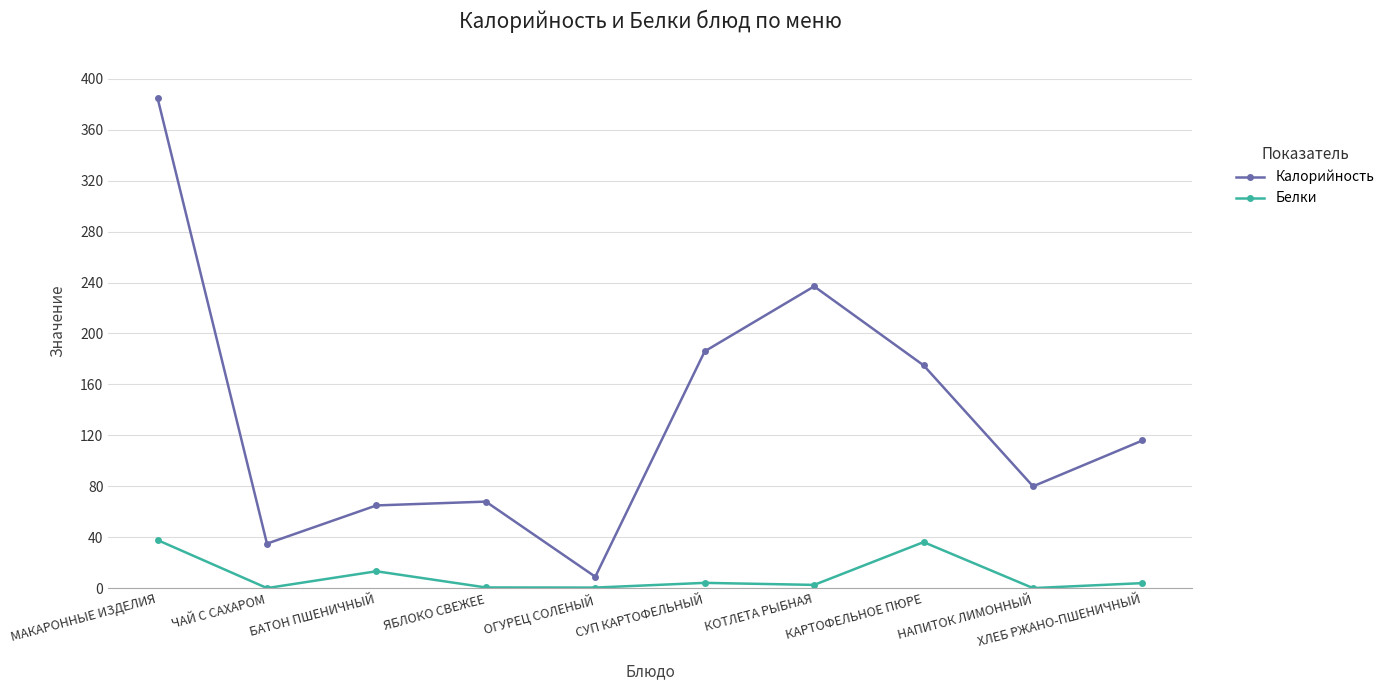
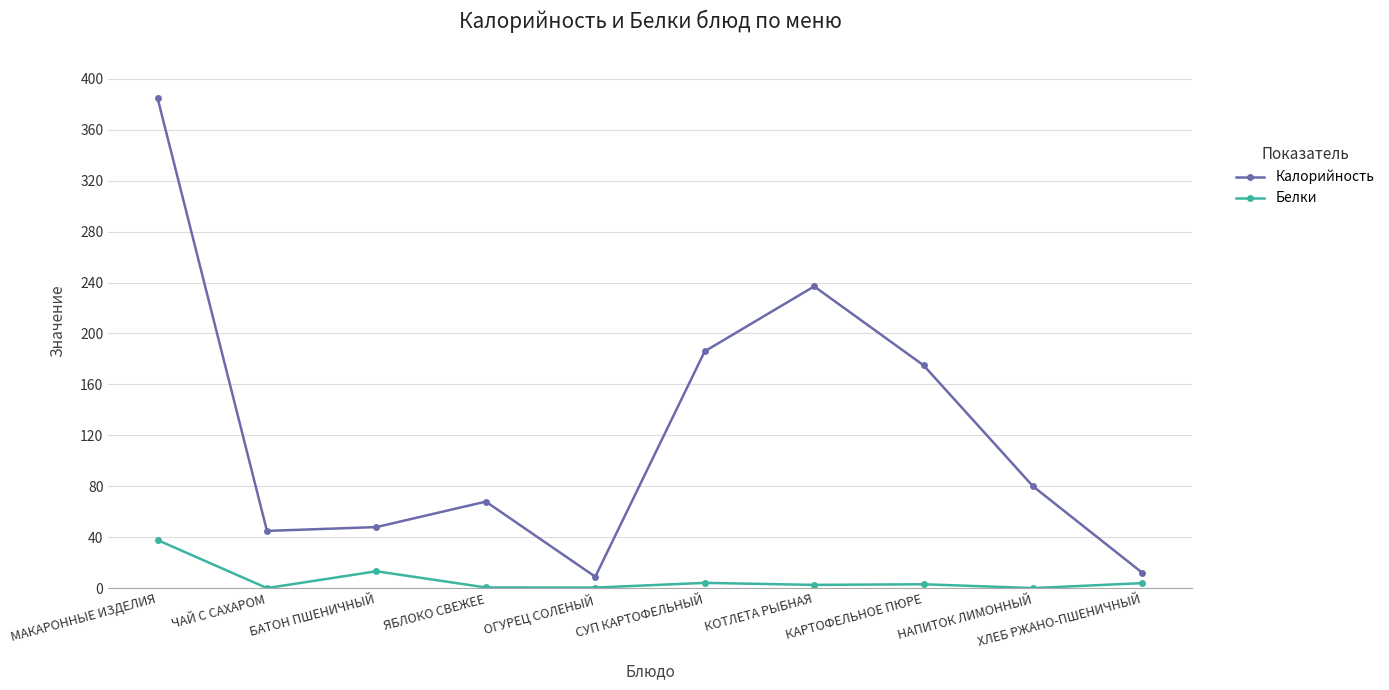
Калорийность, ЧАЙ С САХАРОМ: 35 -> 45
Калорийность, БАТОН ПШЕНИЧНЫЙ: 65 -> 48
Белки, КАРТОФЕЛЬНОЕ ПЮРЕ: 36 -> 3
Калорийность, ХЛЕБ РЖАНО-ПШЕНИЧНЫЙ: 116 -> 12
